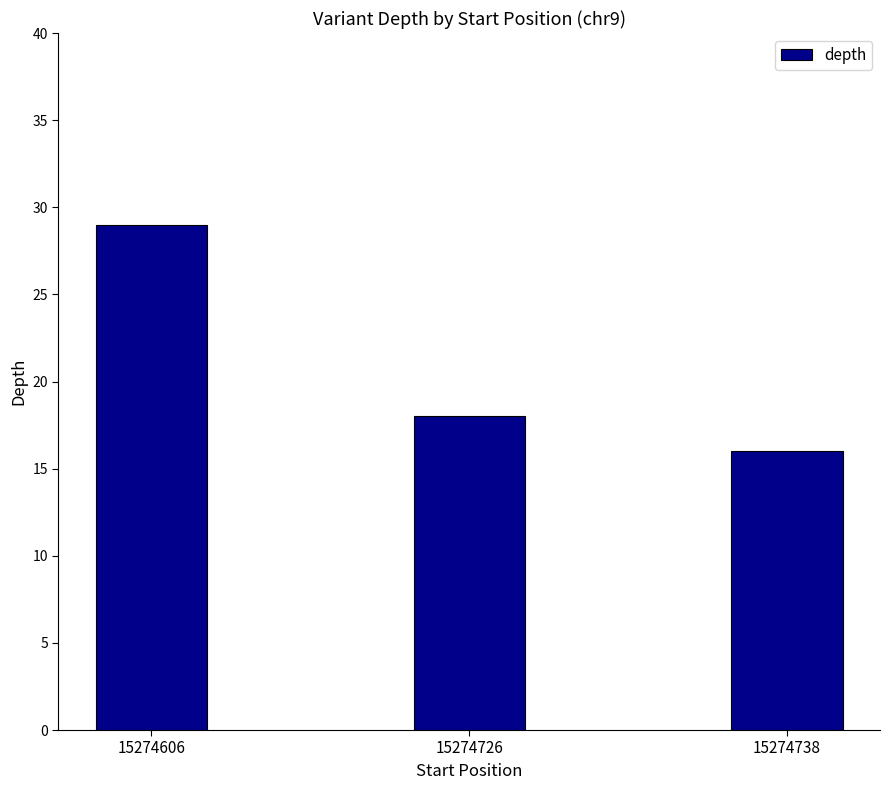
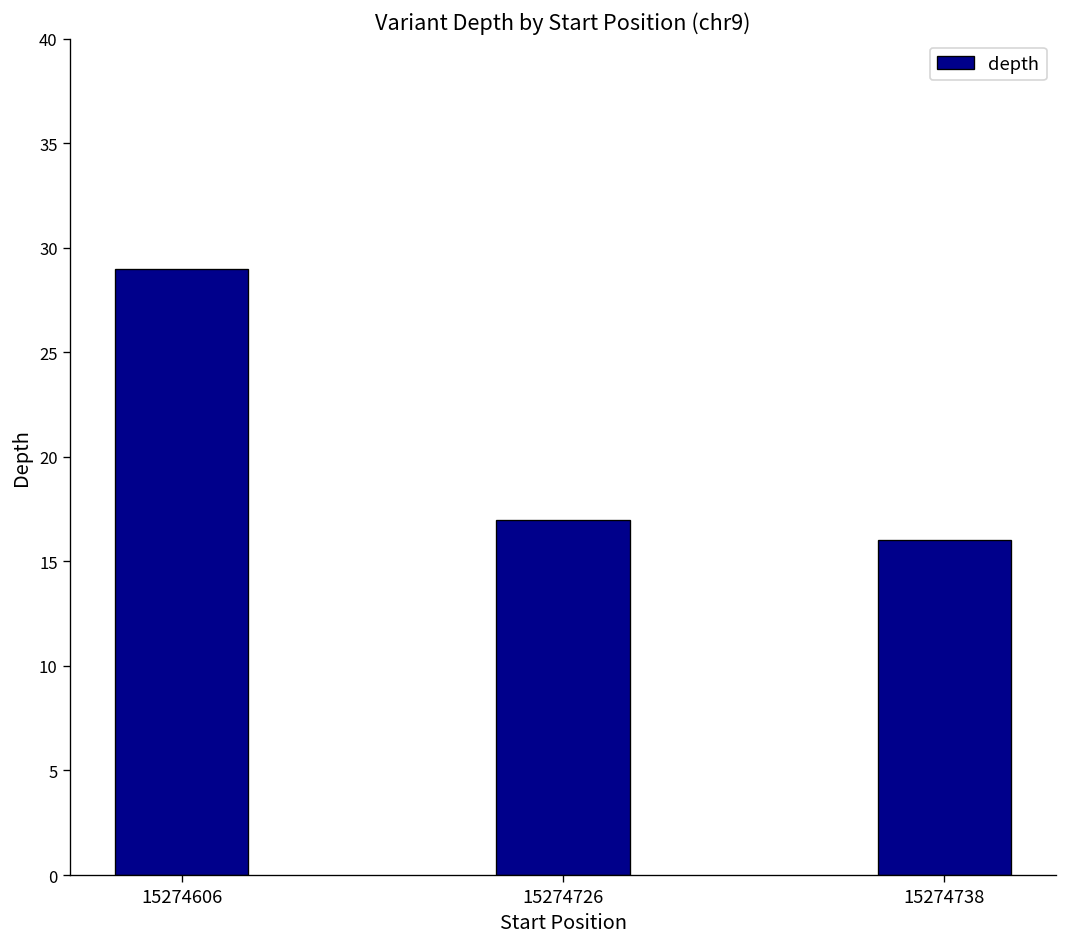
15274726: 18 -> 17
